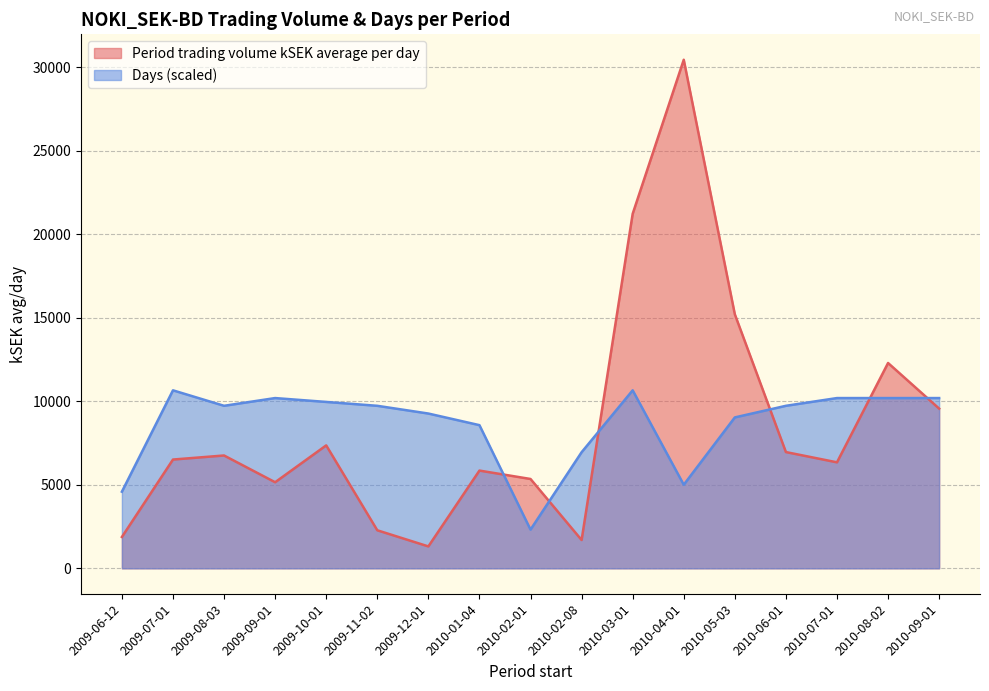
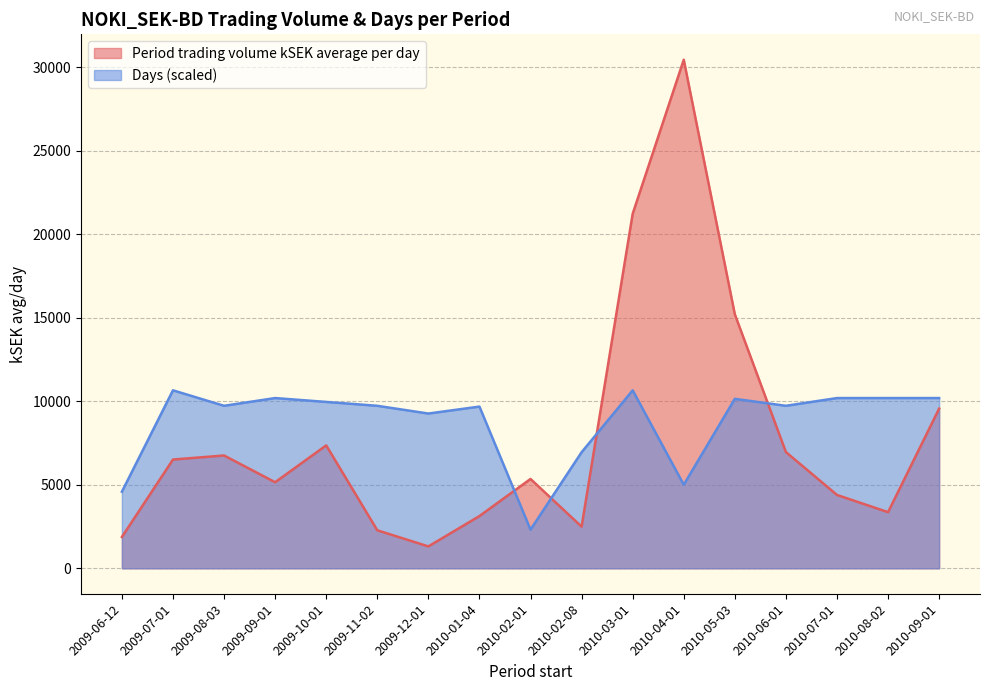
Period trading volume kSEK average per day, 2010-01-04: 5900 -> 3100
Days (scaled), 2010-01-04: 8600 -> 9700
Period trading volume kSEK average per day, 2010-02-08: 1700 -> 2500
Days (scaled), 2010-05-03: 9000 -> 10100
Period trading volume kSEK average per day, 2010-07-01: 6300 -> 4400
Period trading volume kSEK average per day, 2010-08-02: 12300 -> 3400
